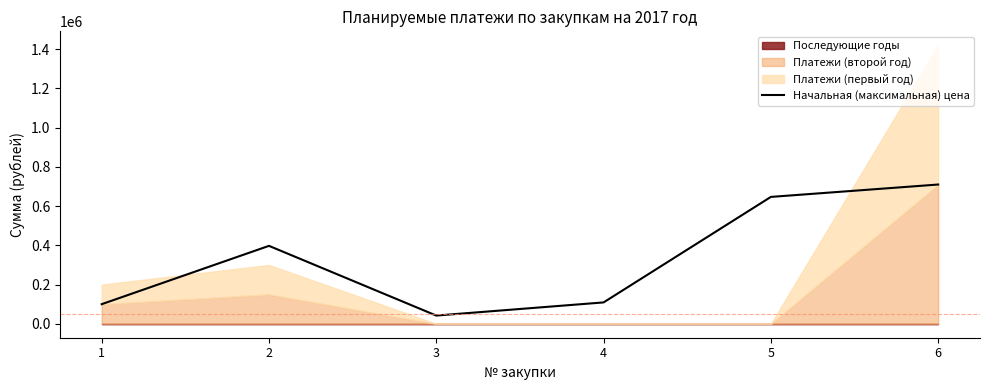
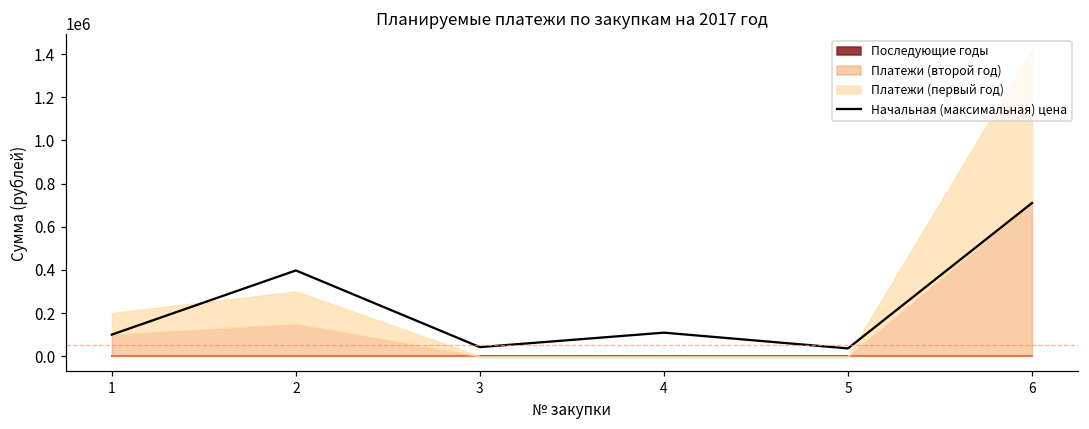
Начальная (максимальная) цена, 5: 650000 -> 40000
